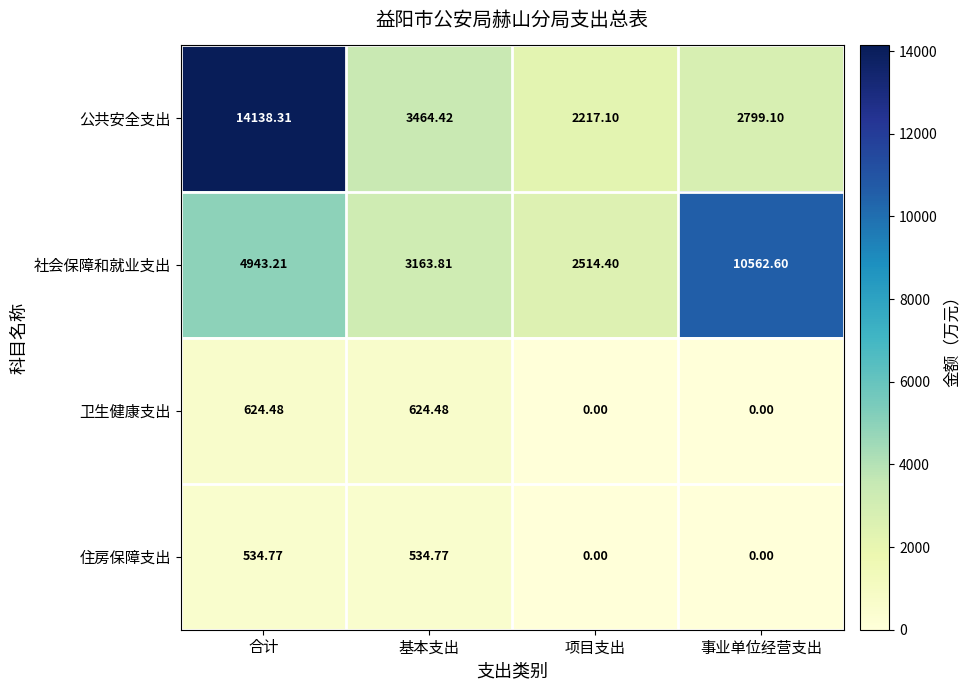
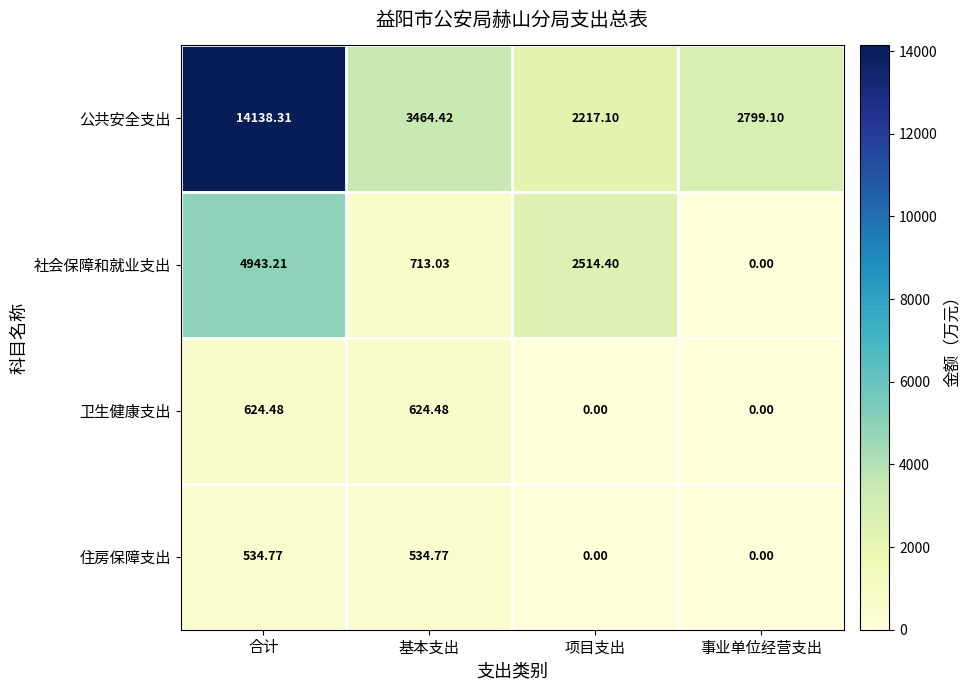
社会保障和就业支出, 基本支出: 3163.81 -> 713.03
社会保障和就业支出, 事业单位经营支出: 10562.60 -> 0.00
